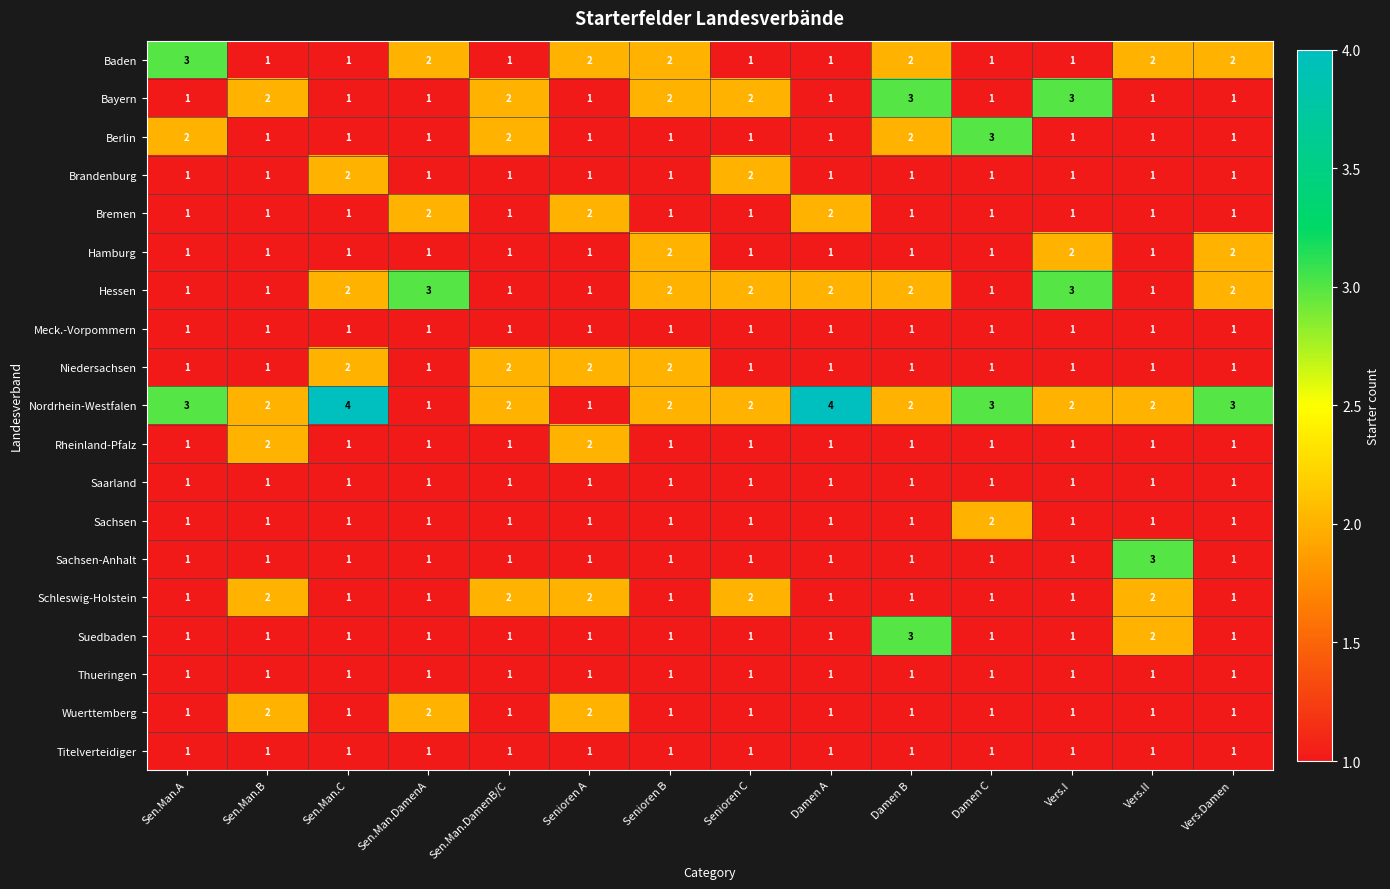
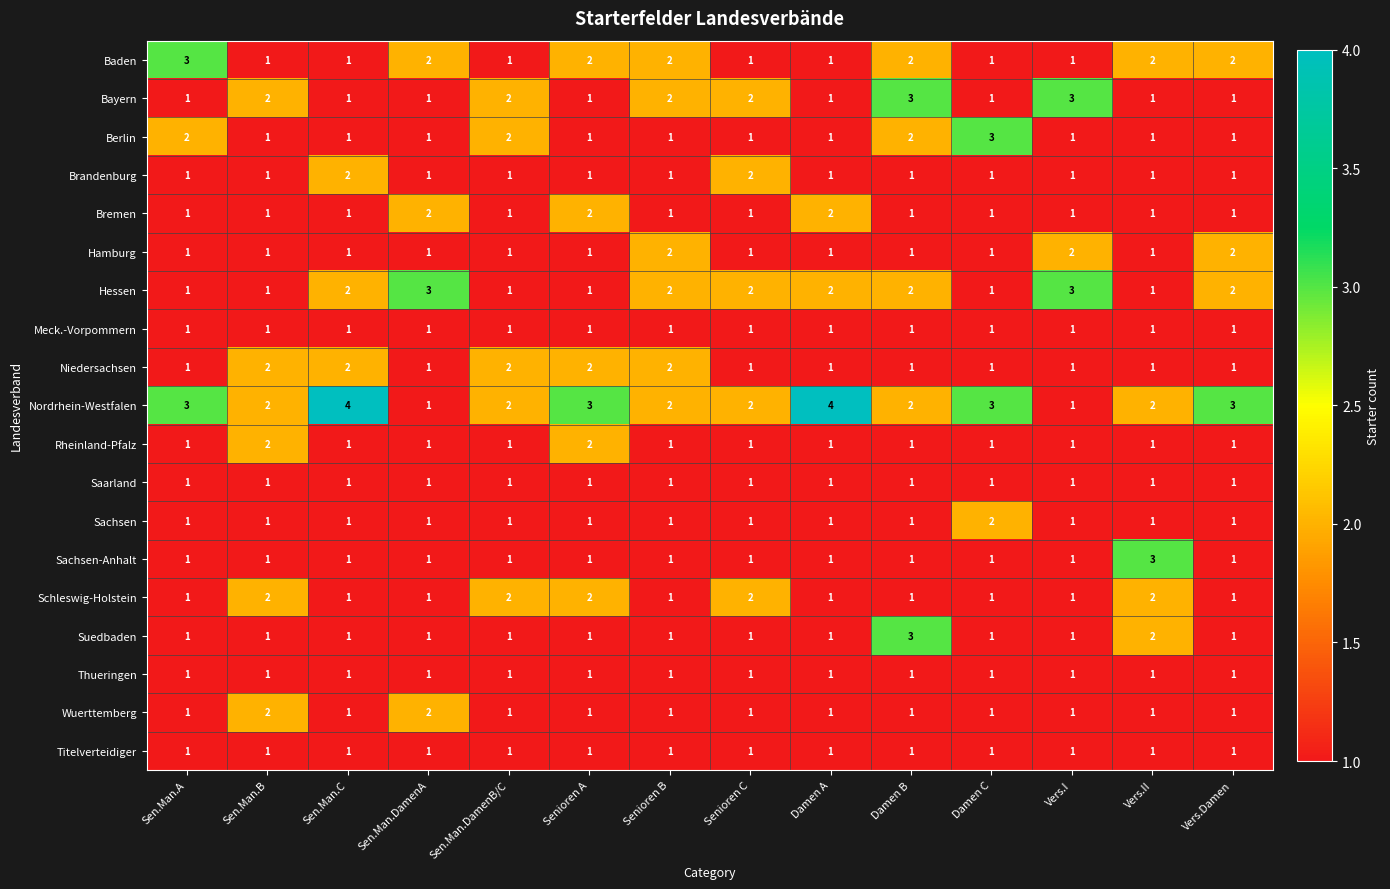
Niedersachsen, Sen.Man.B: 1 -> 2
Nordrhein-Westfalen, Senioren A: 1 -> 3
Nordrhein-Westfalen, Vers.I: 2 -> 1
Wuerttemberg, Senioren A: 2 -> 1
